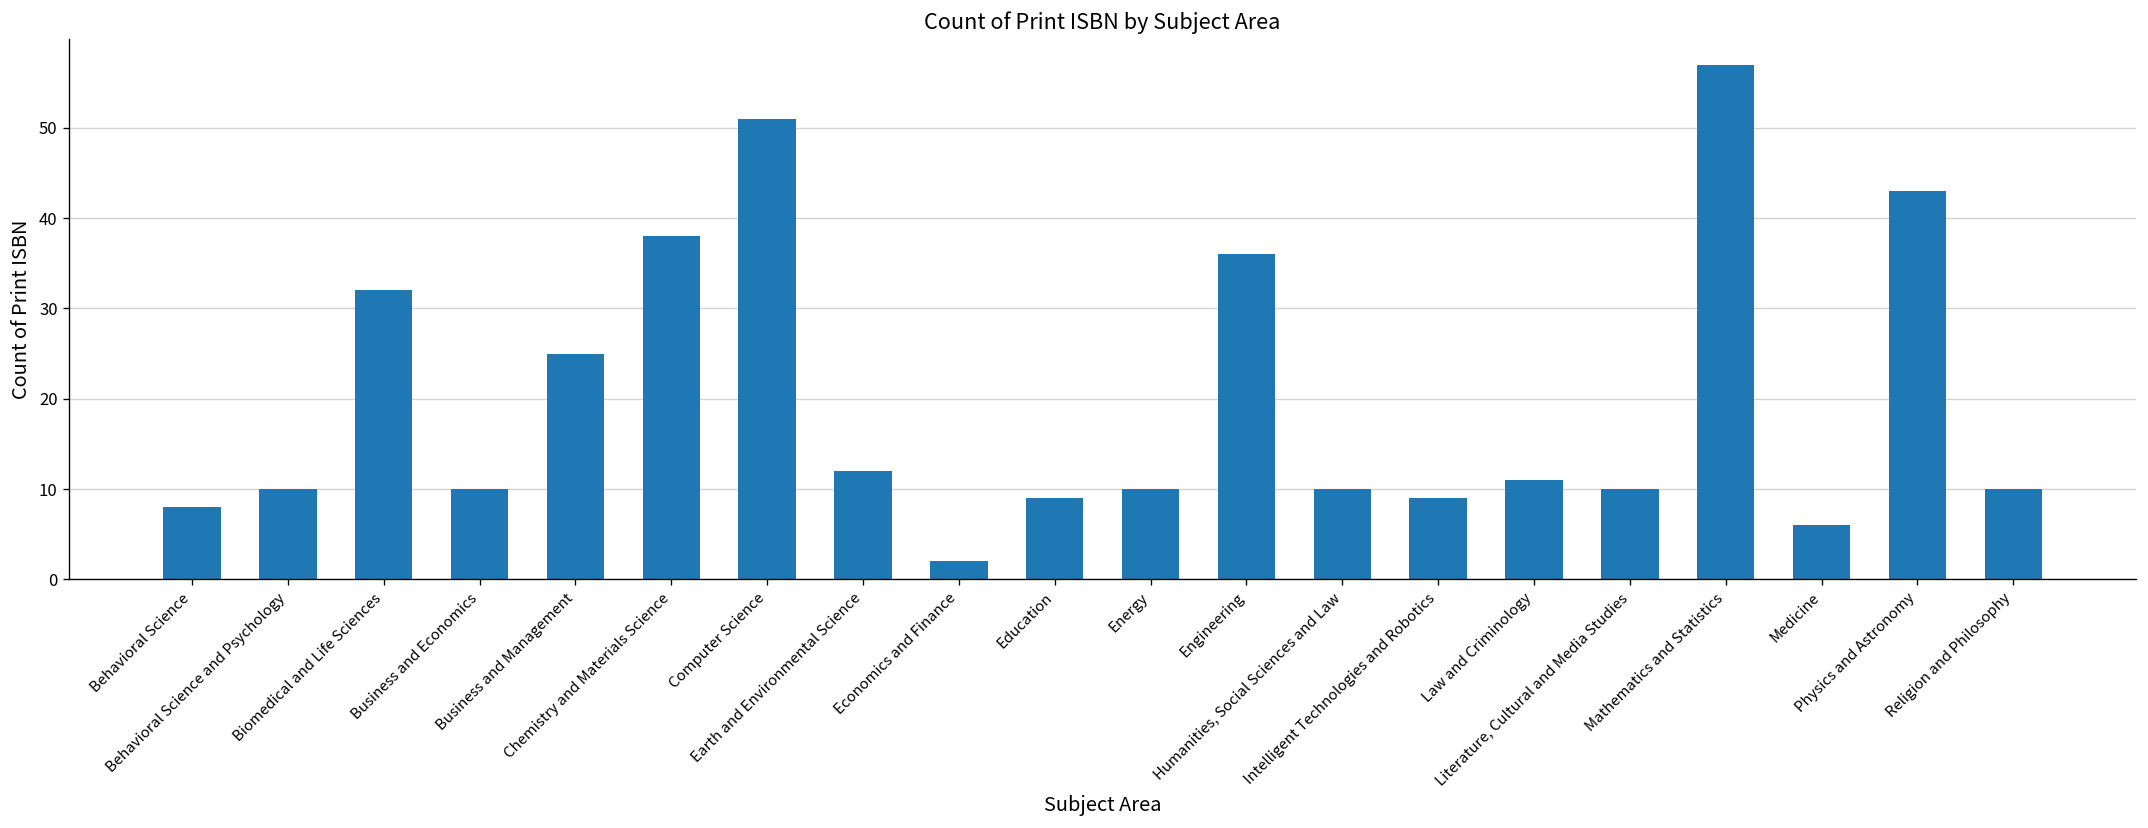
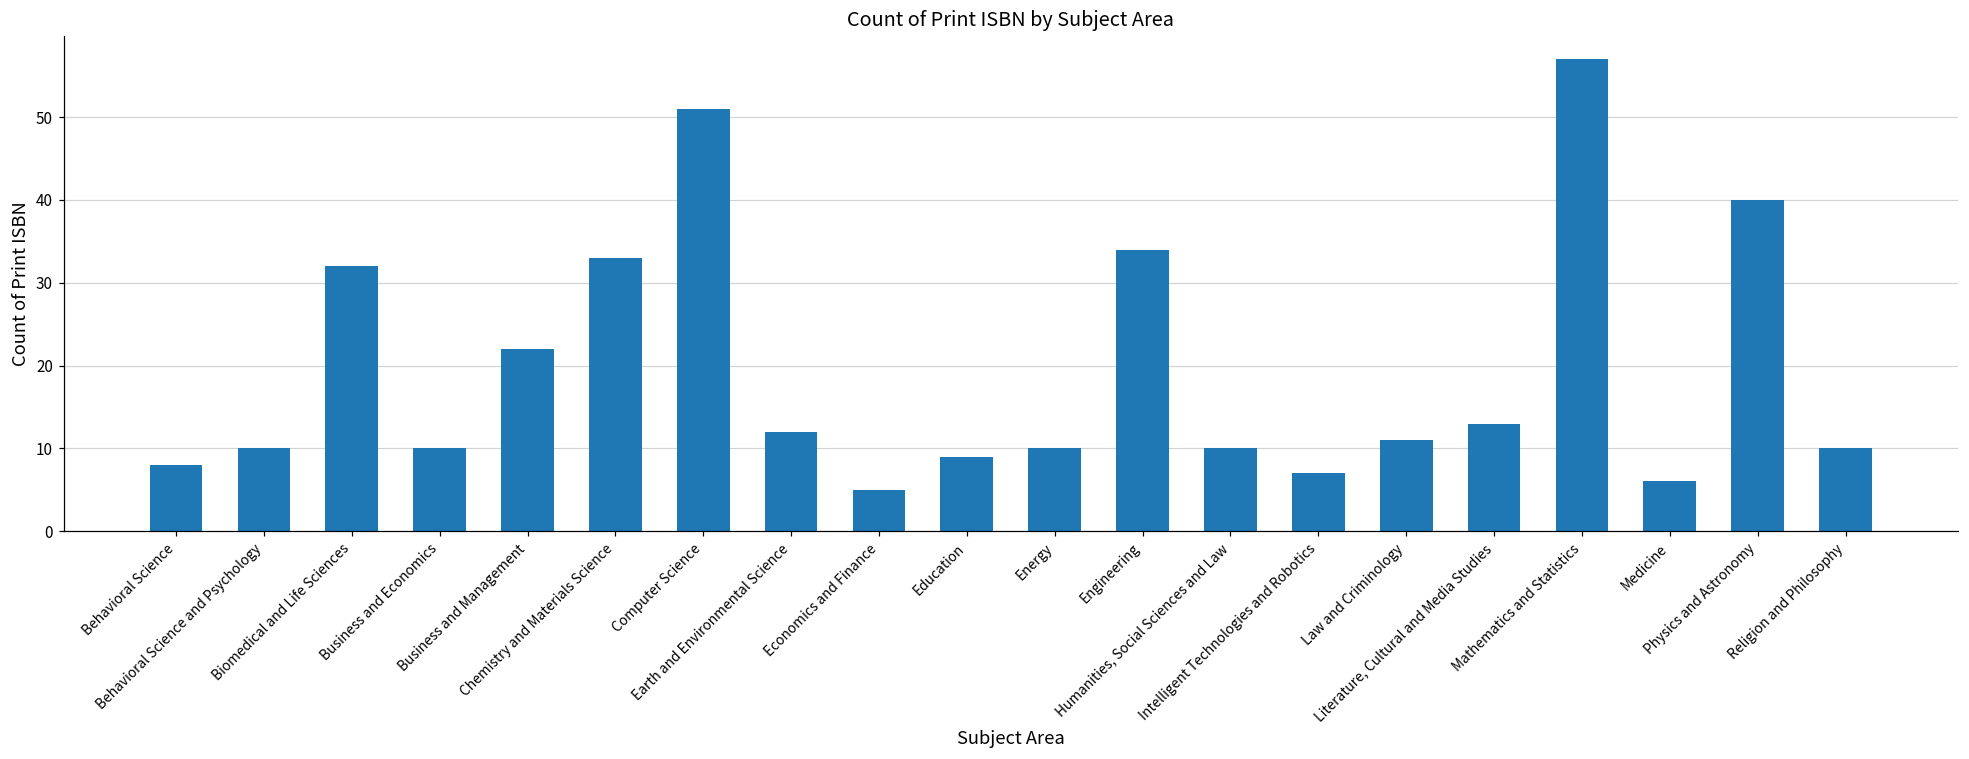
Business and Management: 25 -> 22
Chemistry and Materials Science: 38 -> 33
Economics and Finance: 2 -> 5
Engineering: 36 -> 34
Intelligent Technologies and Robotics: 9 -> 7
Literature, Cultural and Media Studies: 10 -> 13
Physics and Astronomy: 43 -> 40
